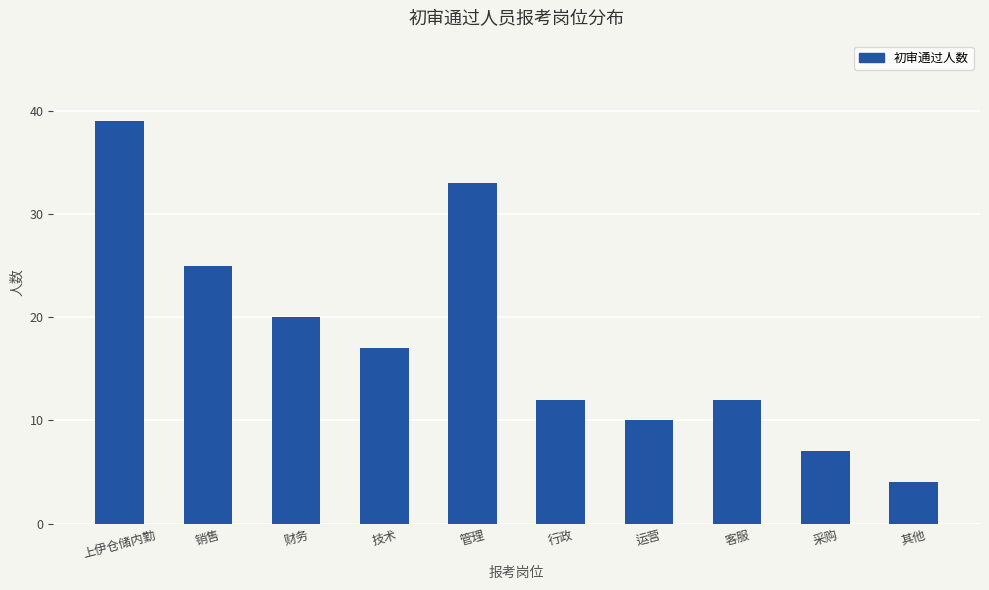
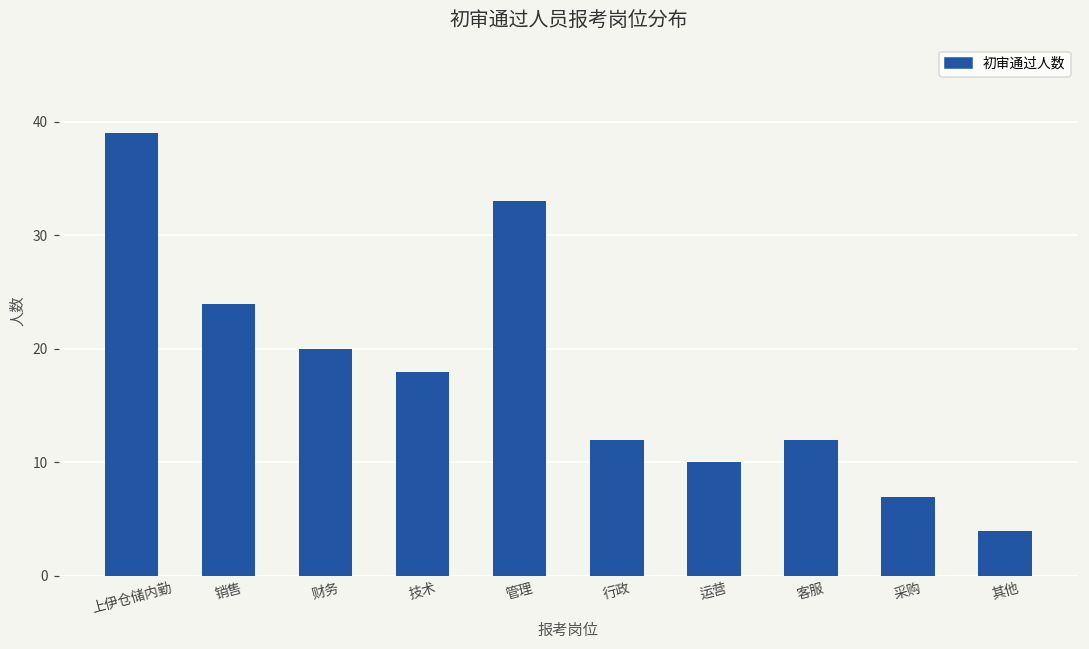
销售: 25 -> 24
技术: 17 -> 18
